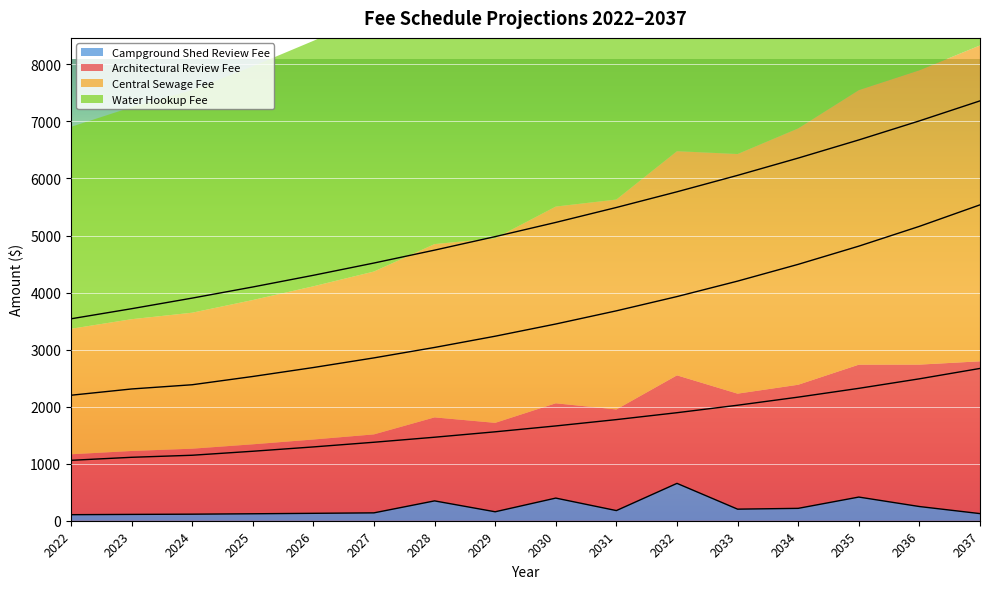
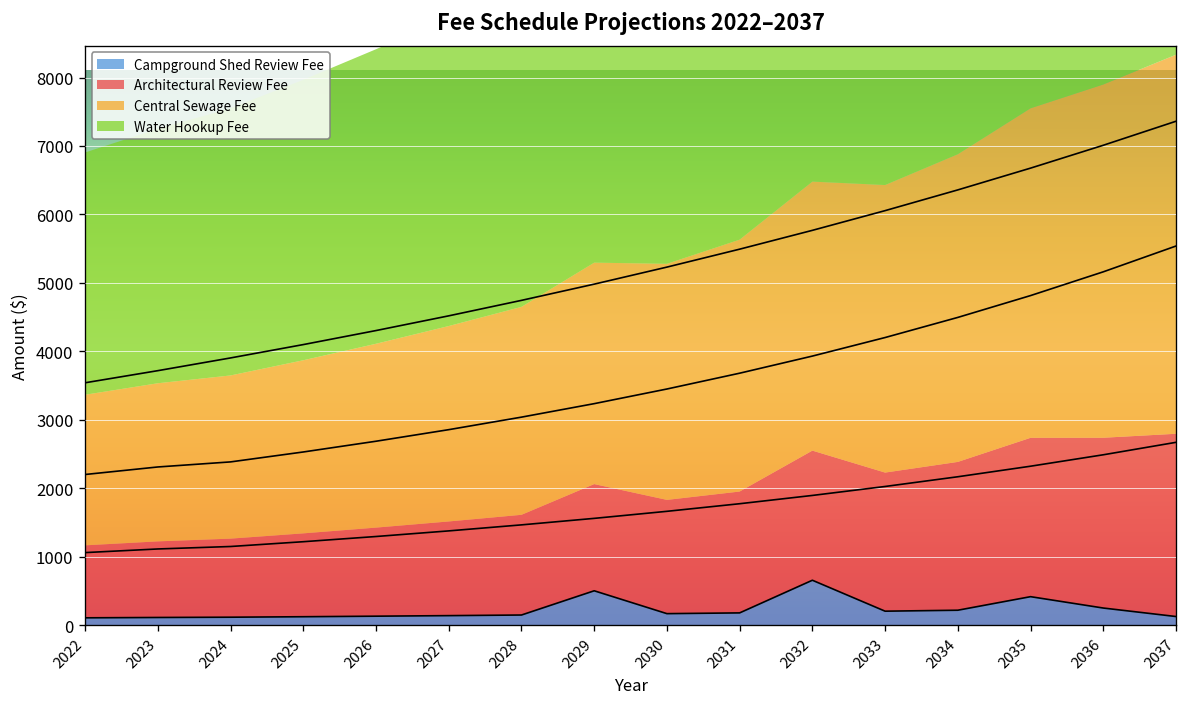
Campground Shed Review Fee, 2028: 300 -> 100
Campground Shed Review Fee, 2029: 200 -> 500
Campground Shed Review Fee, 2030: 400 -> 200
